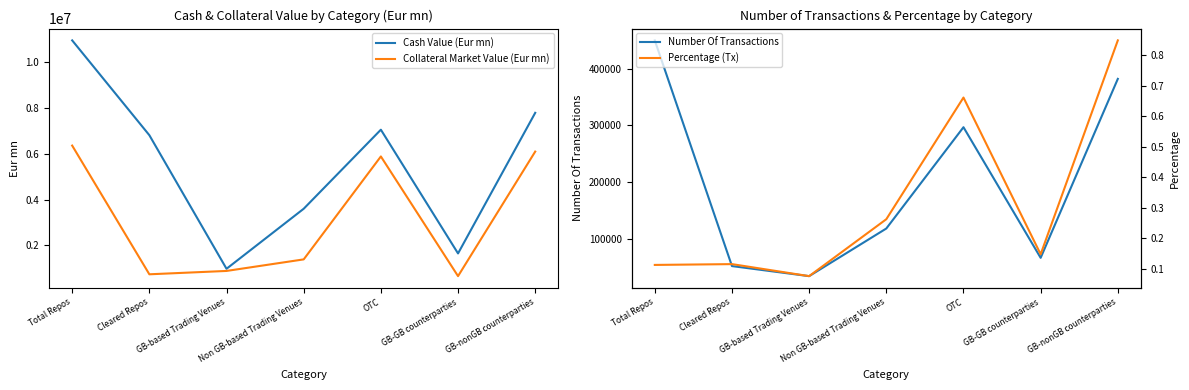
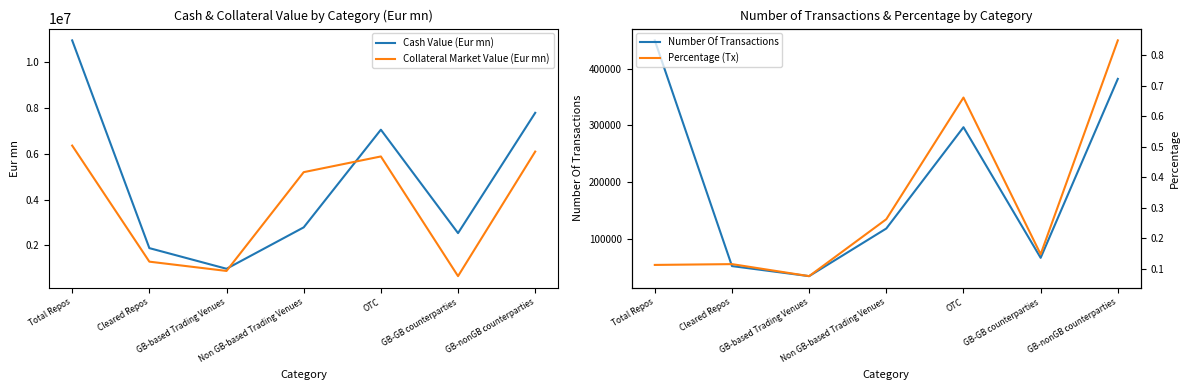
Cash & Collateral Value by Category (Eur mn), Cash Value (Eur mn), Cleared Repos: 6800000 -> 1900000
Cash & Collateral Value by Category (Eur mn), Collateral Market Value (Eur mn), Cleared Repos: 700000 -> 1300000
Cash & Collateral Value by Category (Eur mn), Cash Value (Eur mn), Non GB-based Trading Venues: 3600000 -> 2800000
Cash & Collateral Value by Category (Eur mn), Collateral Market Value (Eur mn), Non GB-based Trading Venues: 1400000 -> 5200000
Cash & Collateral Value by Category (Eur mn), Cash Value (Eur mn), GB-GB counterparties: 1600000 -> 2500000
